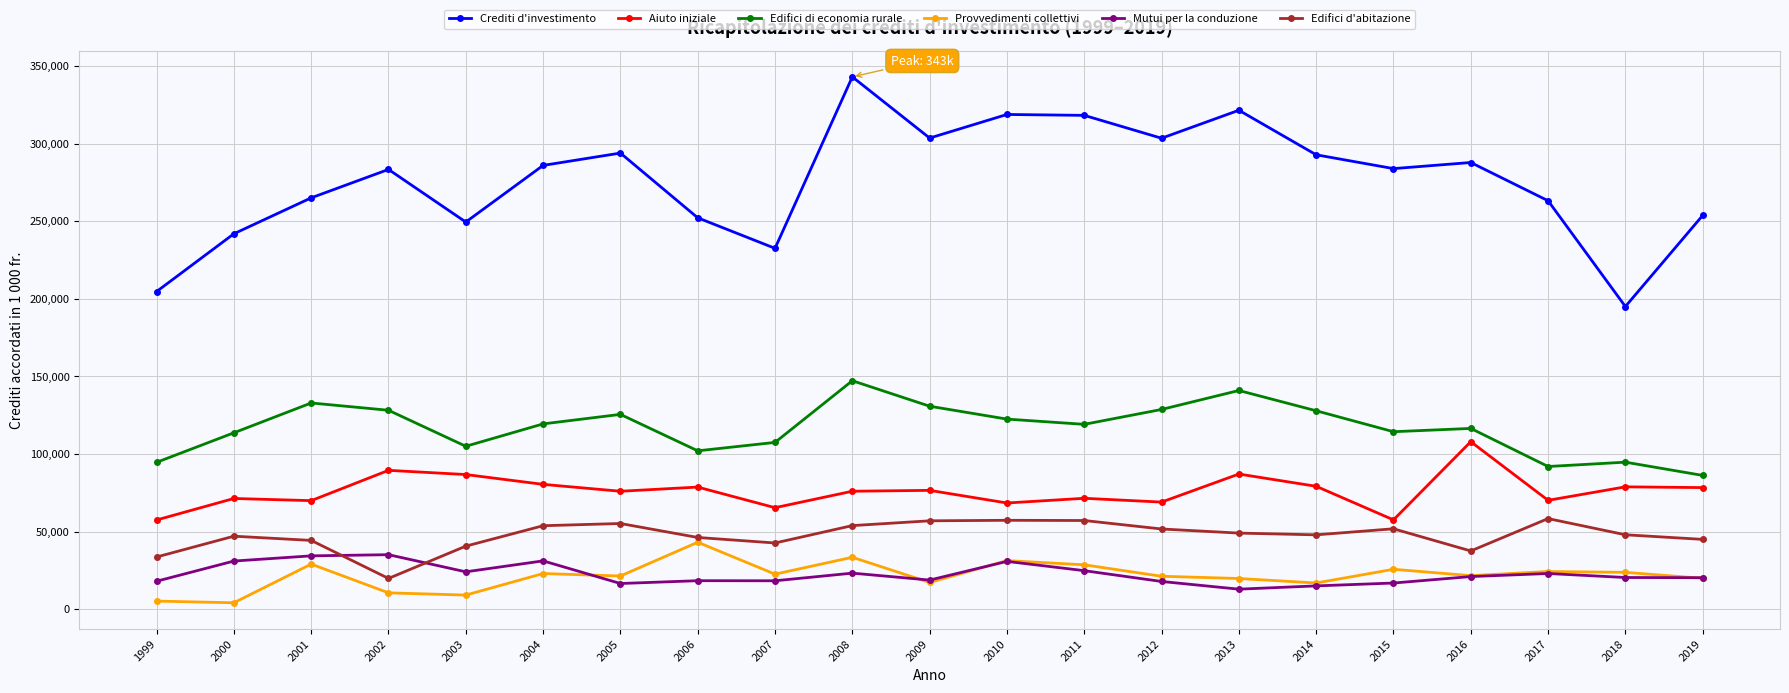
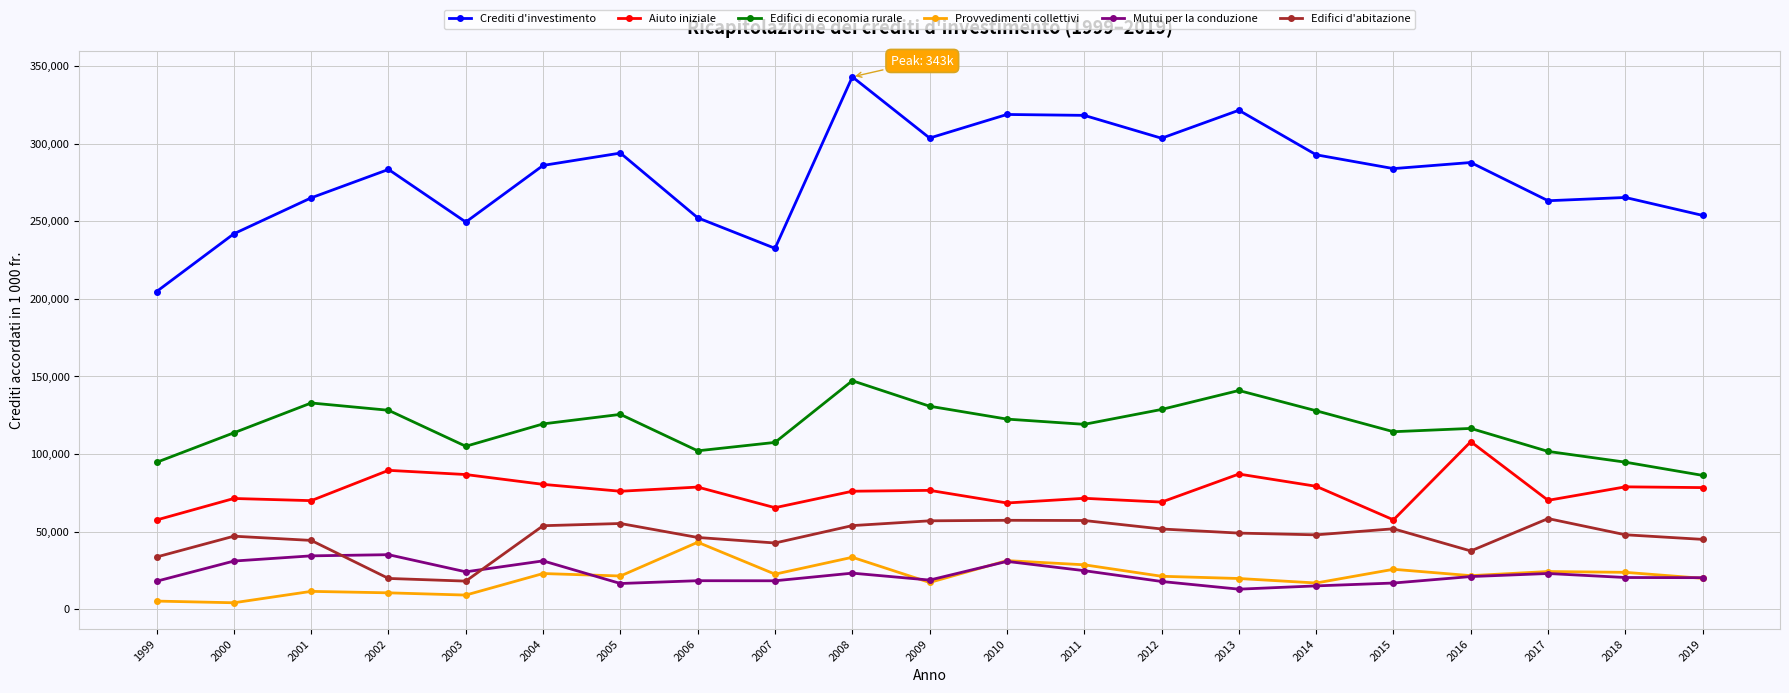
Provvedimenti collettivi, 2001: 29,000 -> 12,000
Edifici d'abitazione, 2003: 41,000 -> 18,000
Edifici di economia rurale, 2017: 92,000 -> 102,000
Crediti d'investimento, 2018: 195,000 -> 265,000
